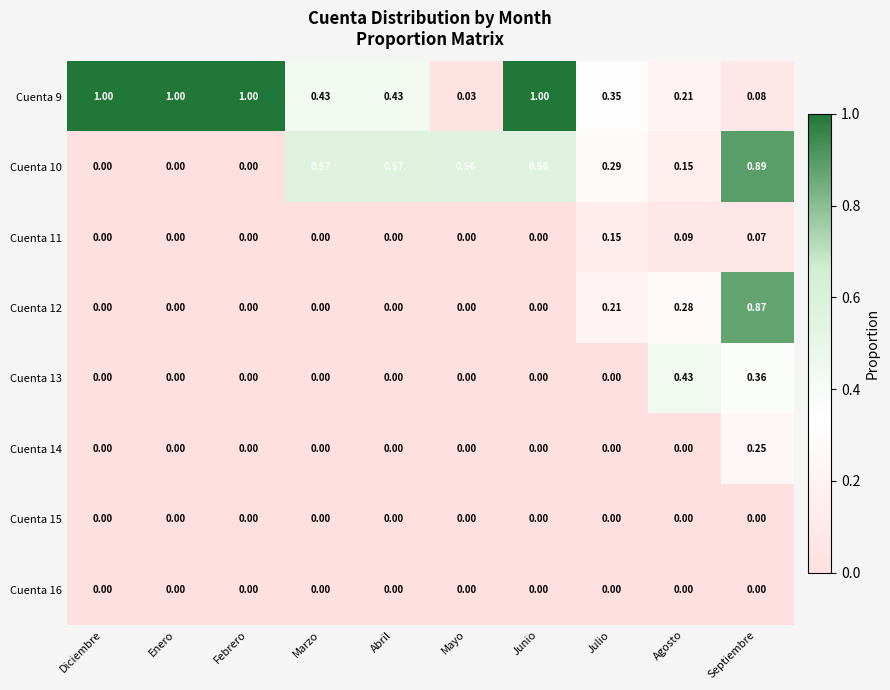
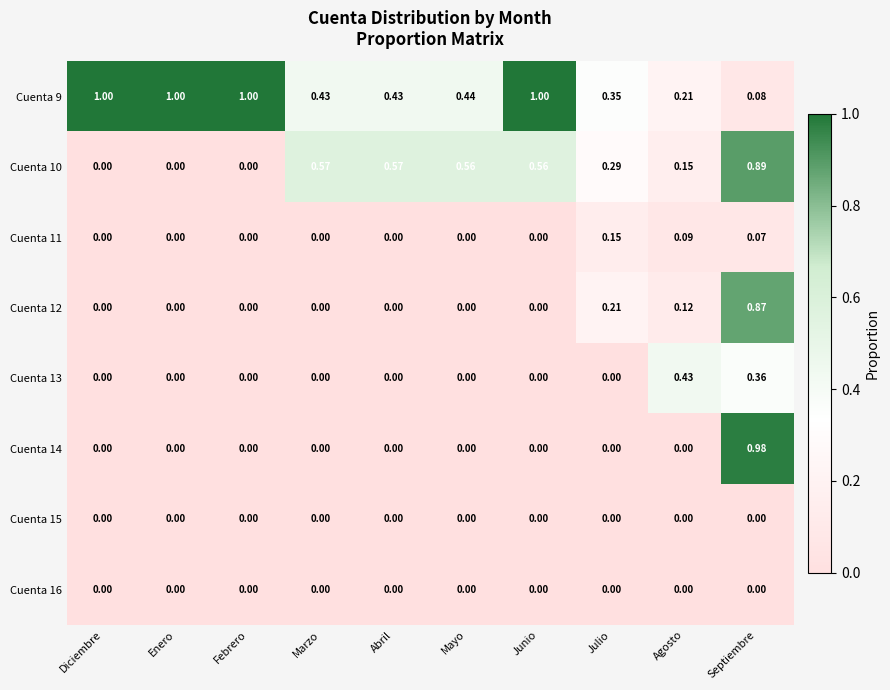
Cuenta 9, Mayo: 0.03 -> 0.44
Cuenta 12, Agosto: 0.28 -> 0.12
Cuenta 14, Septiembre: 0.25 -> 0.98
